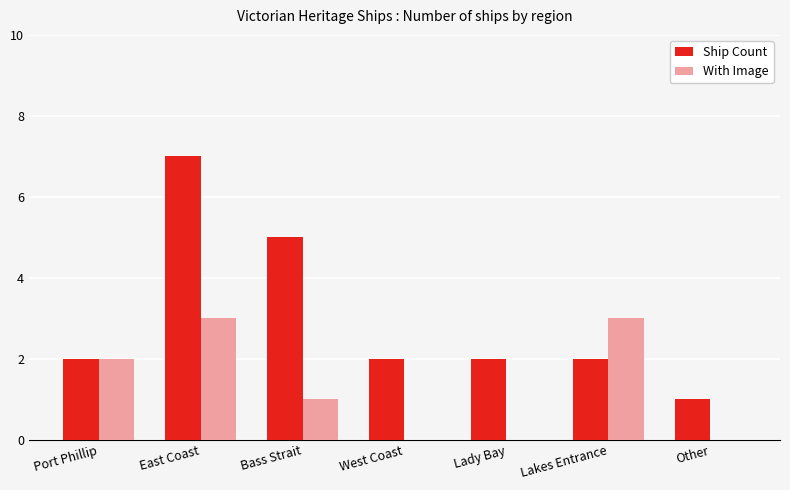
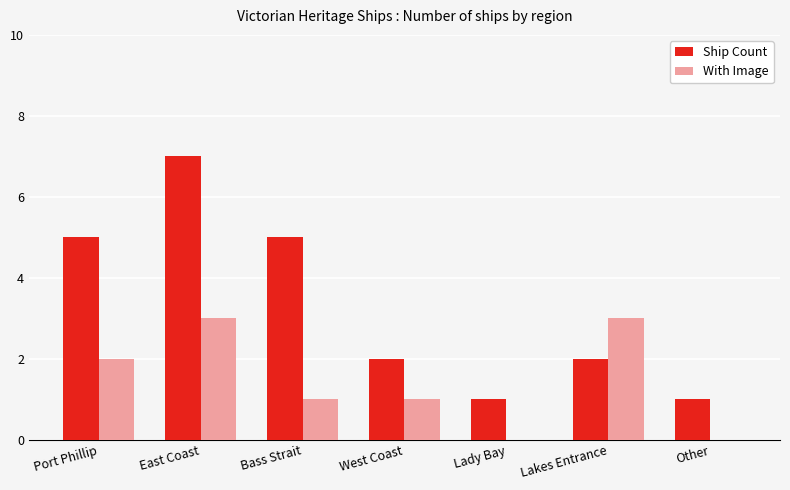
Ship Count, Port Phillip: 2 -> 5
With Image, West Coast: 0 -> 1
Ship Count, Lady Bay: 2 -> 1
